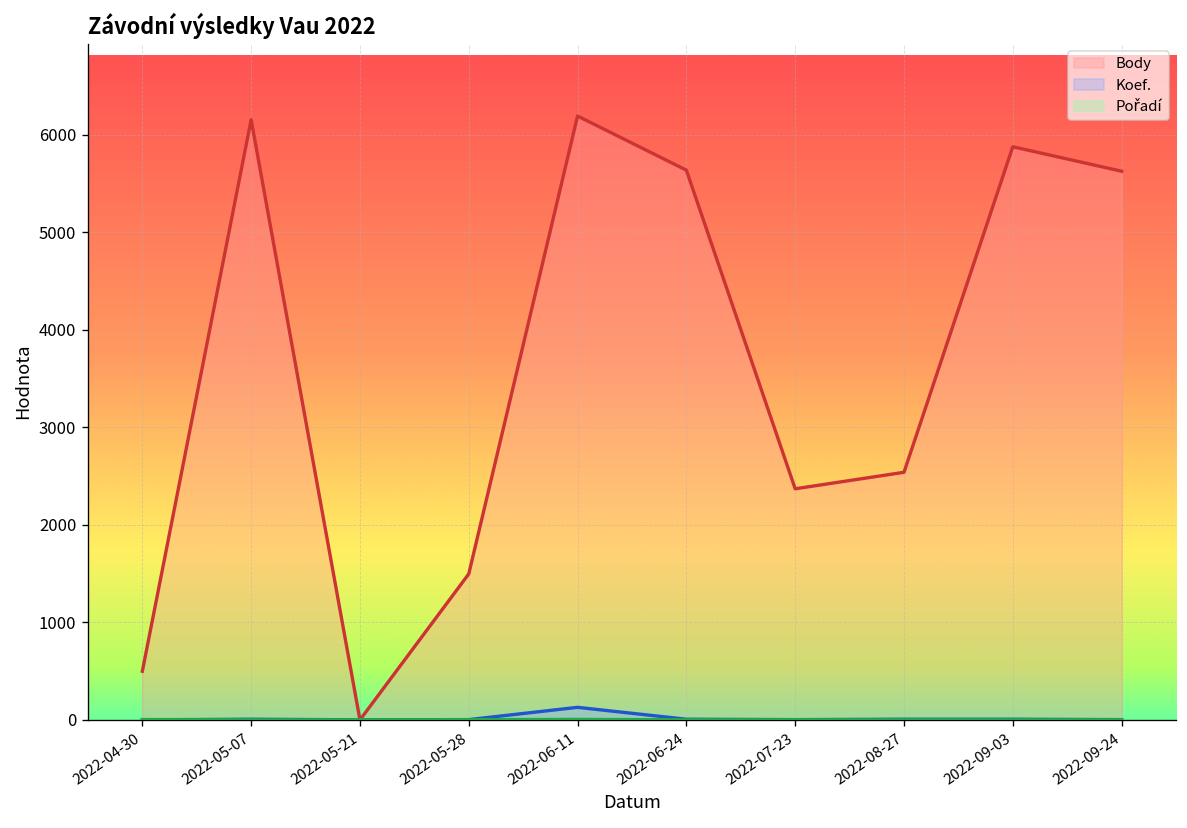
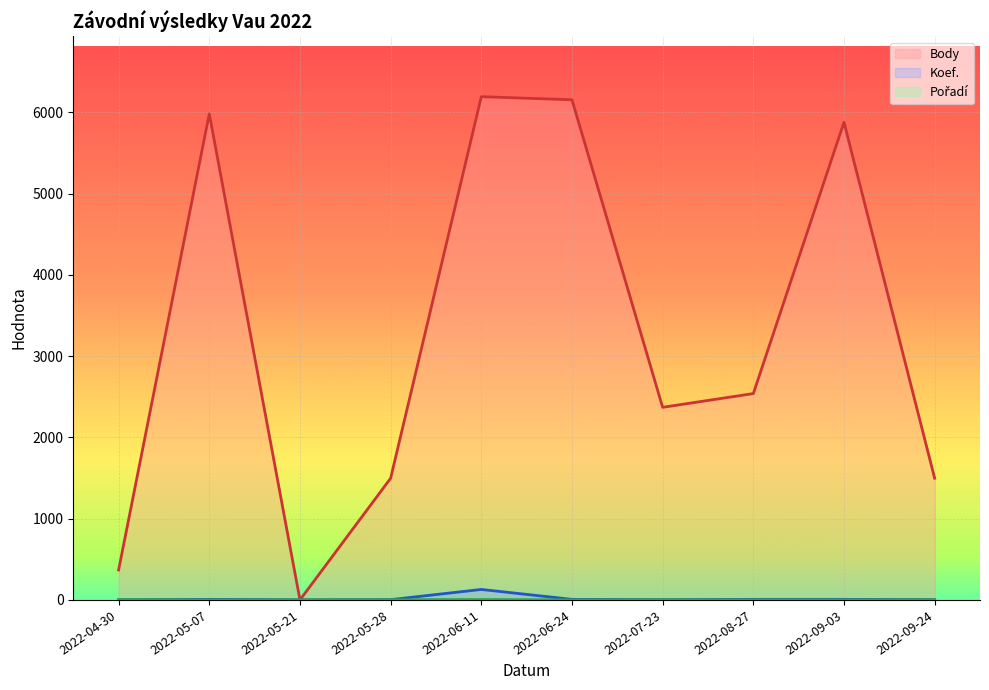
Body, 2022-04-30: 500 -> 400
Body, 2022-05-07: 6200 -> 6000
Body, 2022-06-24: 5600 -> 6200
Body, 2022-09-24: 5600 -> 1500
